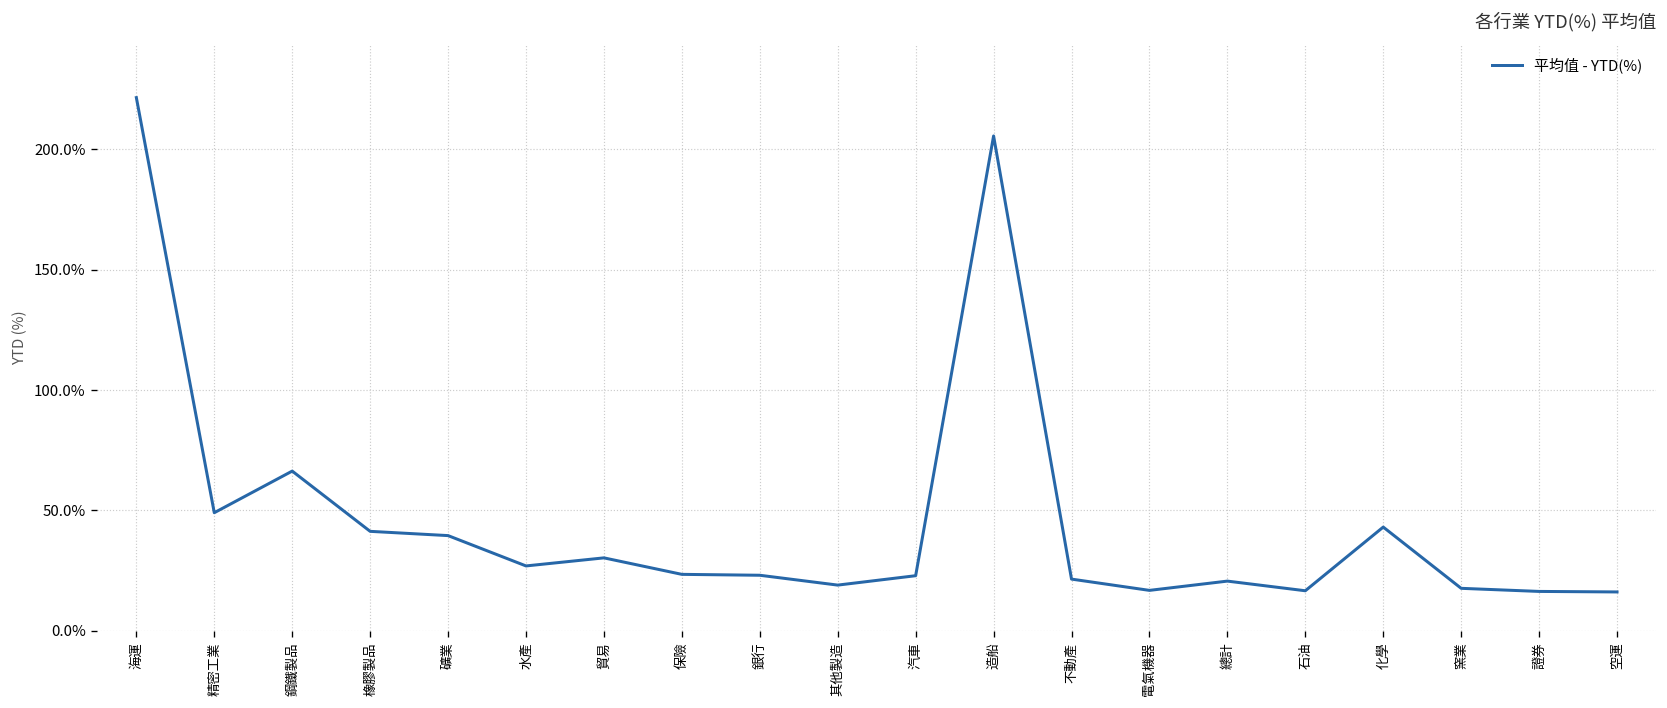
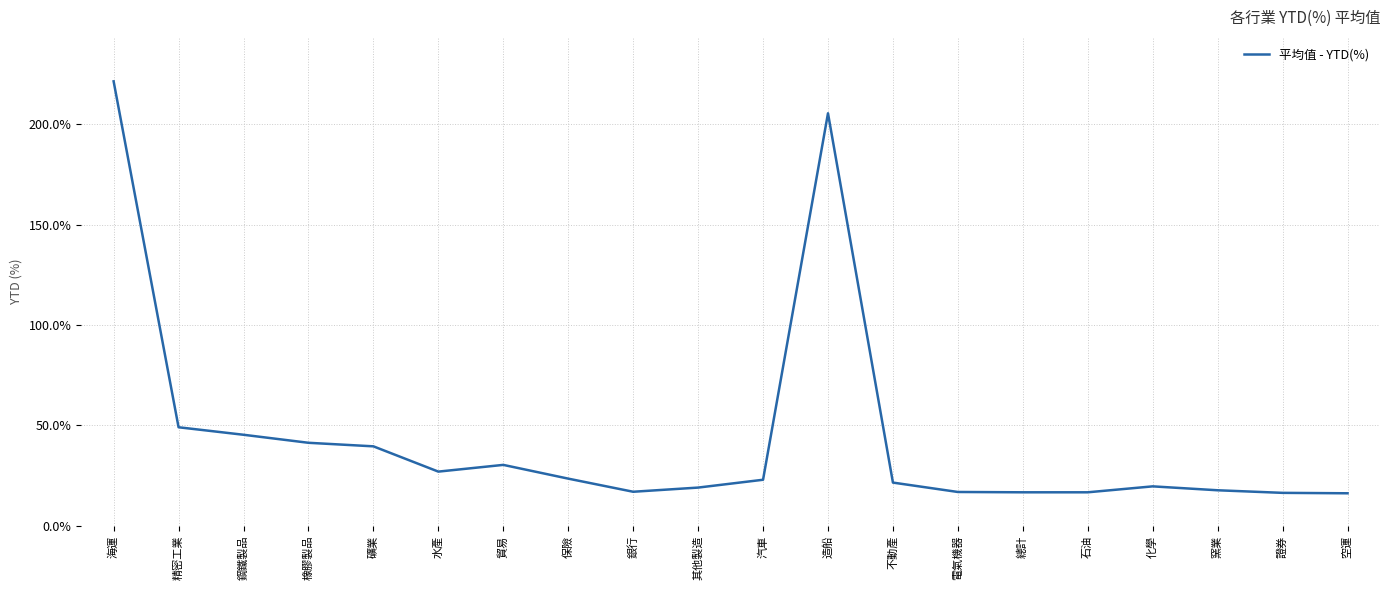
鋼鐵製品: 66% -> 45%
銀行: 23% -> 17%
總計: 21% -> 17%
化學: 43% -> 20%
